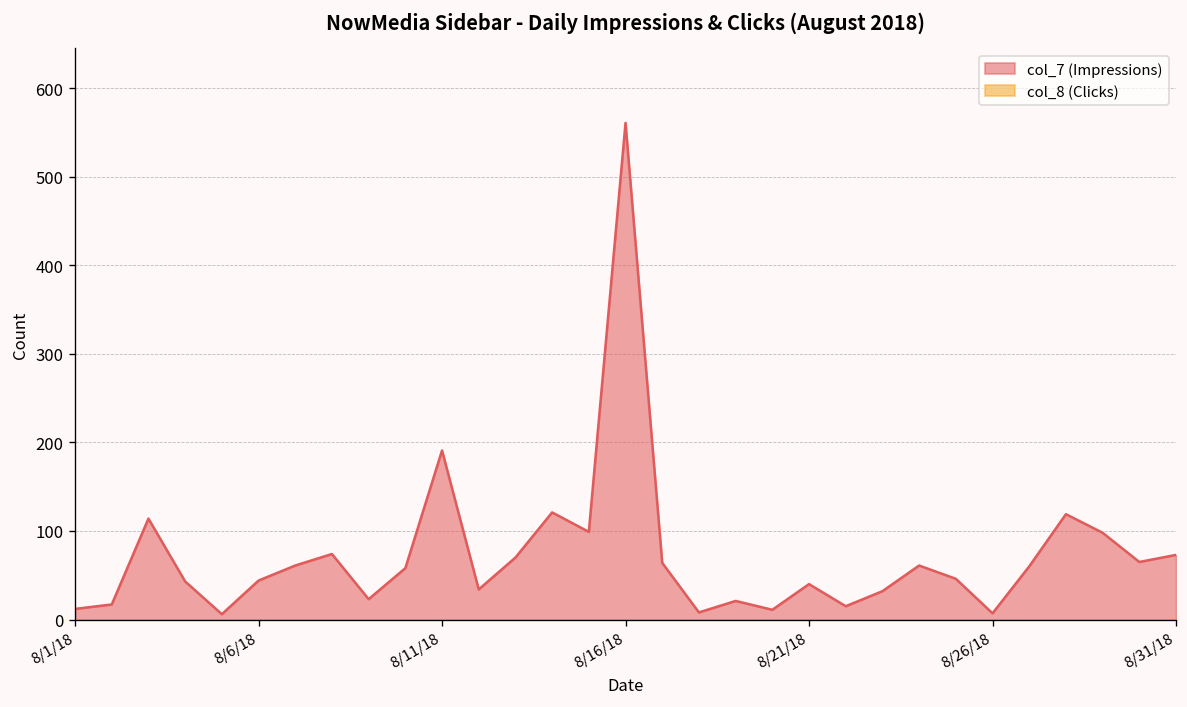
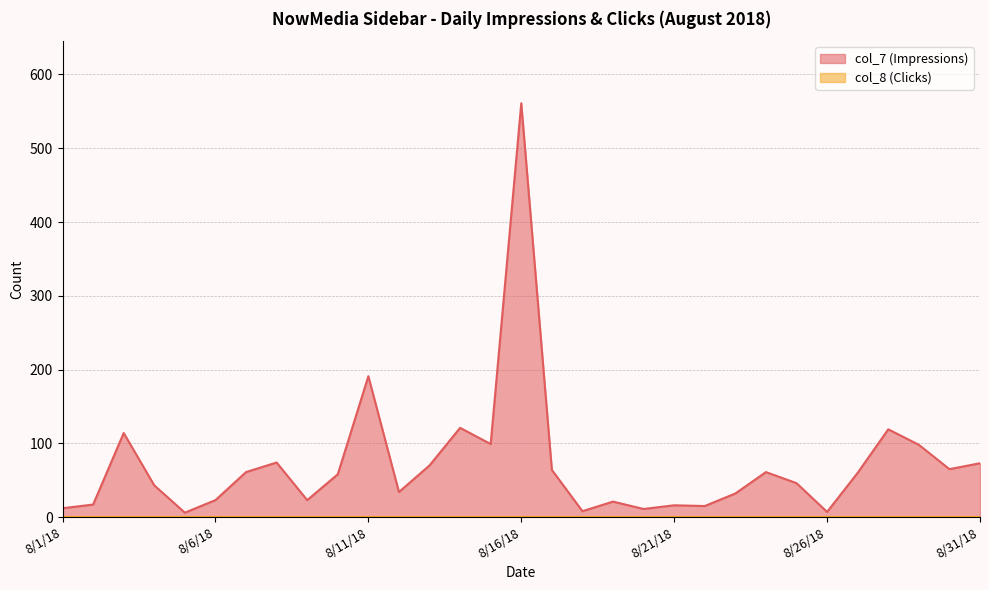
col_7 (Impressions), 8/6/18: 40 -> 20
col_7 (Impressions), 8/21/18: 40 -> 20
